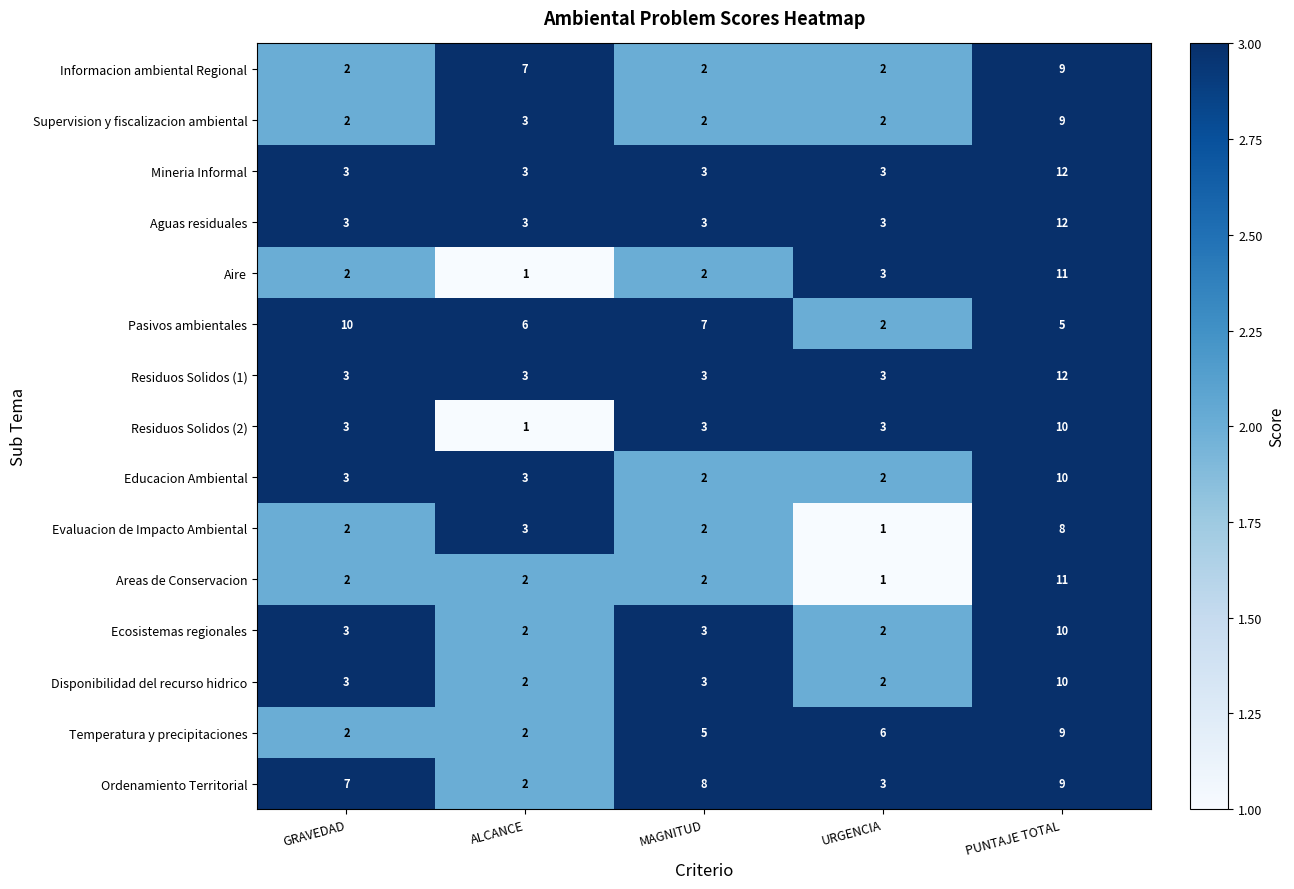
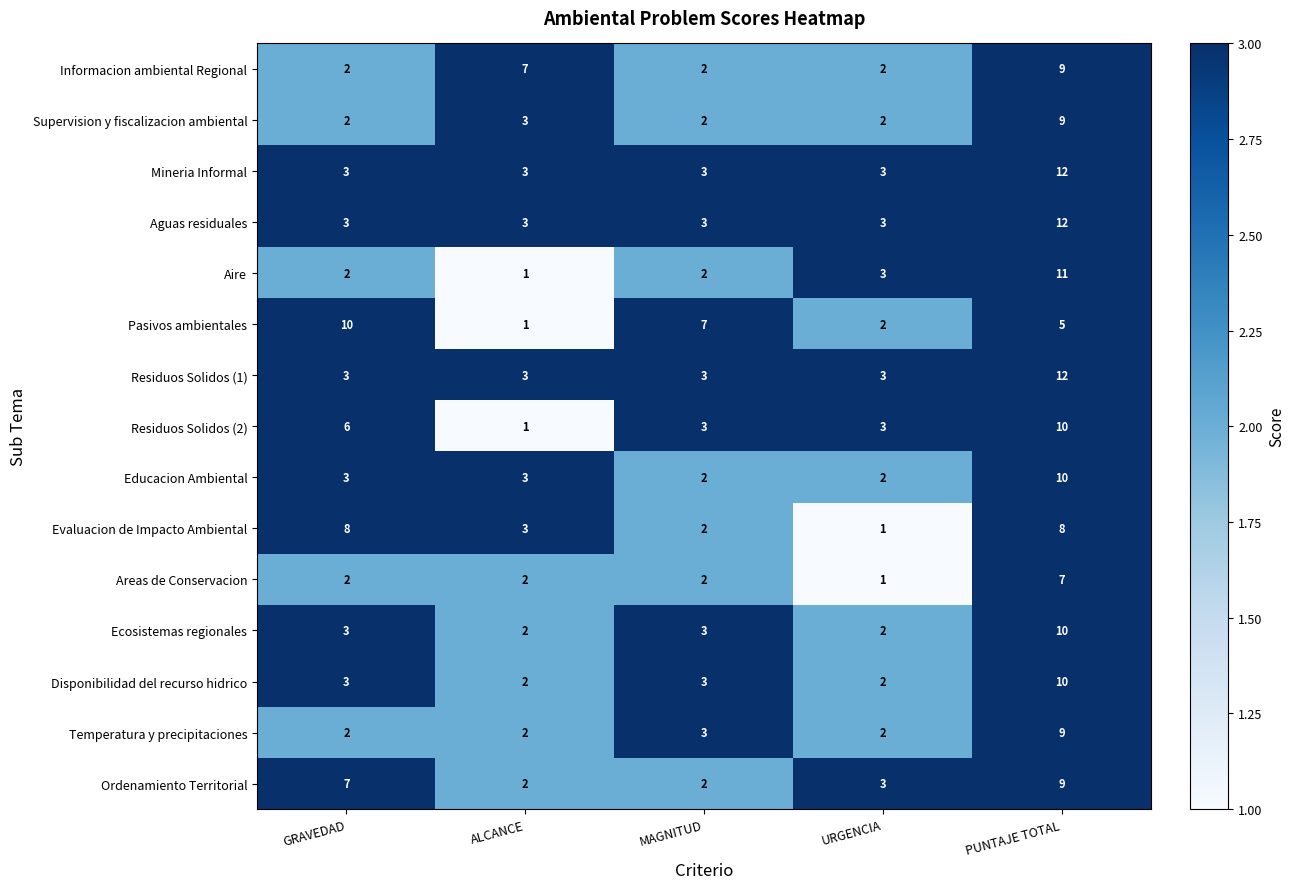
Pasivos ambientales, ALCANCE: 6 -> 1
Residuos Solidos (2), GRAVEDAD: 3 -> 6
Evaluacion de Impacto Ambiental, GRAVEDAD: 2 -> 8
Areas de Conservacion, PUNTAJE TOTAL: 11 -> 7
Temperatura y precipitaciones, MAGNITUD: 5 -> 3
Temperatura y precipitaciones, URGENCIA: 6 -> 2
Ordenamiento Territorial, MAGNITUD: 8 -> 2
